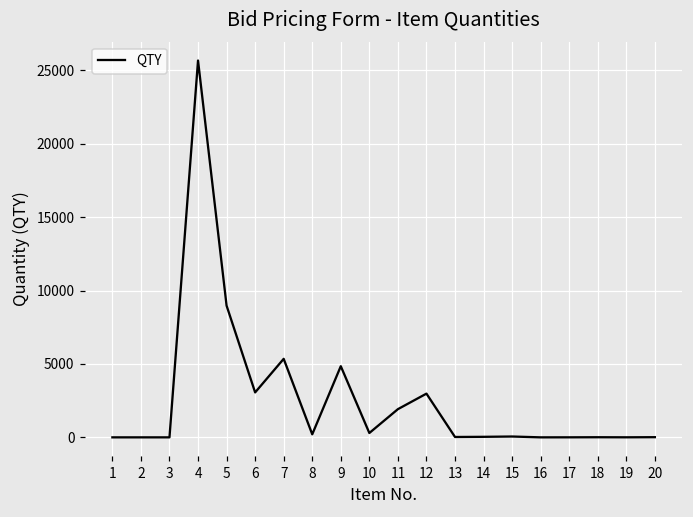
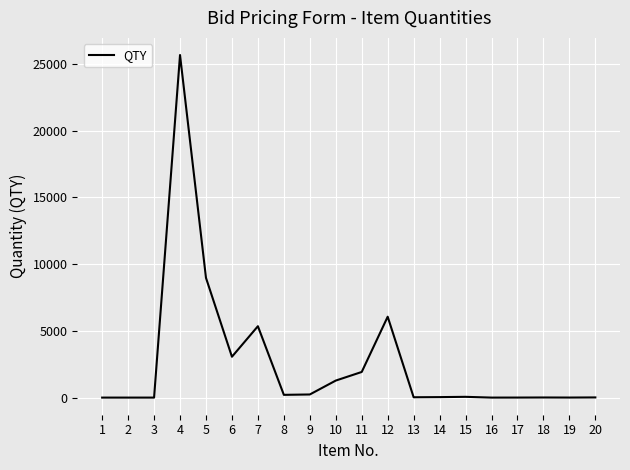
9: 4800 -> 200
10: 300 -> 1300
12: 3000 -> 6100
